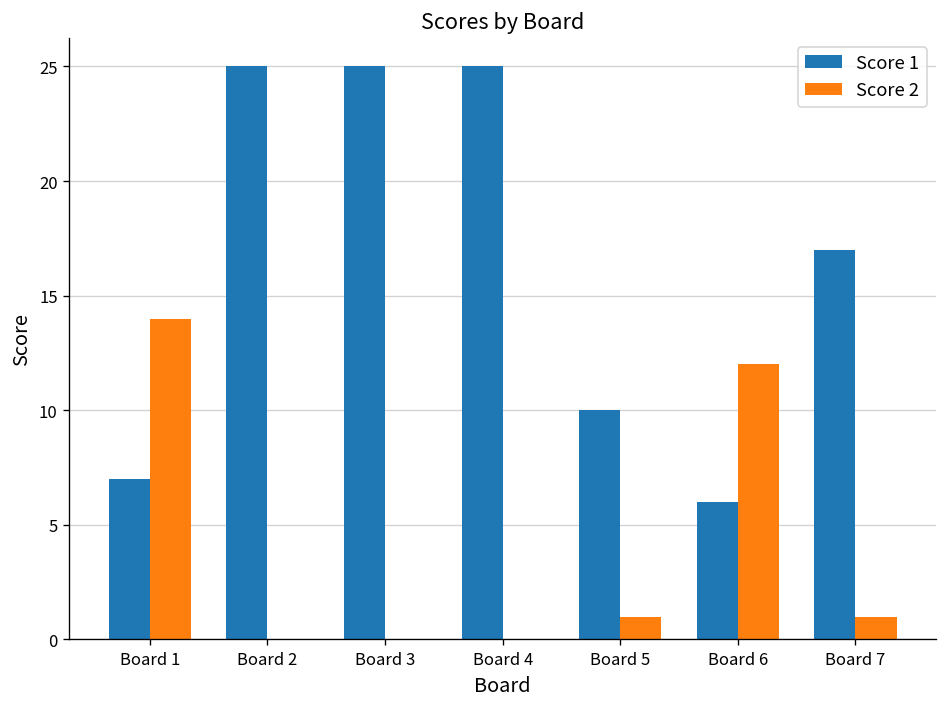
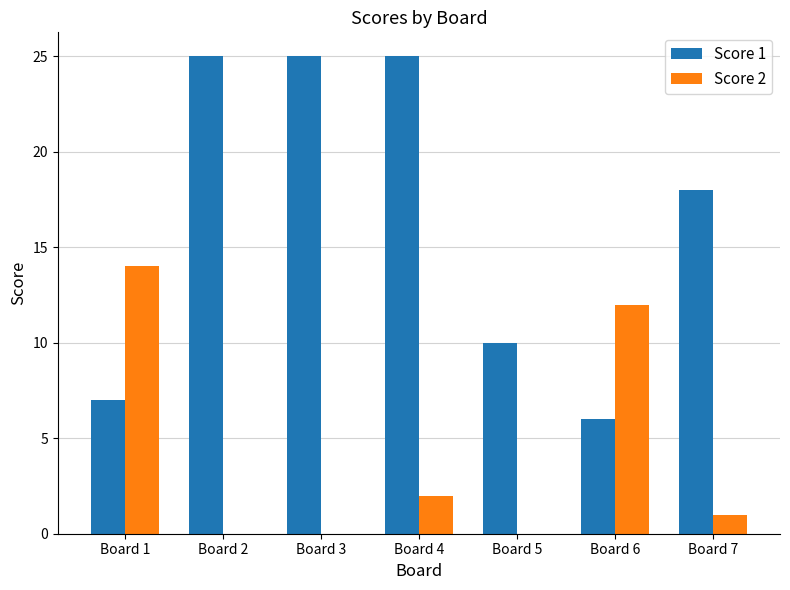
Score 2, Board 4: 0 -> 2
Score 2, Board 5: 1 -> 0
Score 1, Board 7: 17 -> 18
